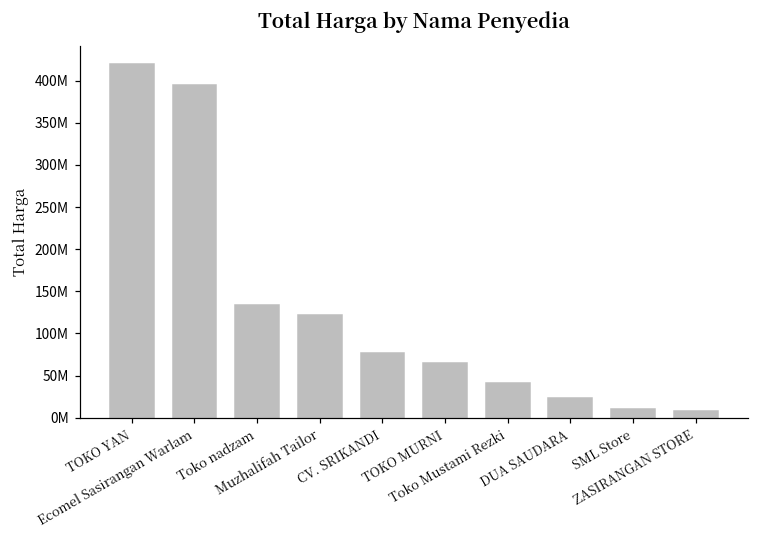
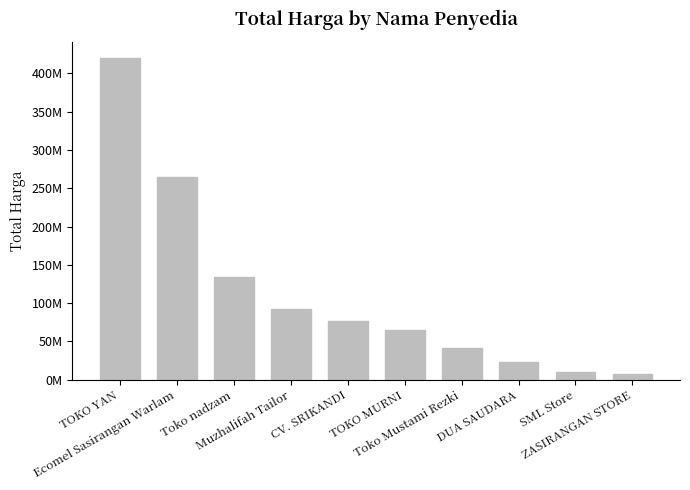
Ecomel Sasirangan Warlam: 390000000 -> 270000000
Muzhalifah Tailor: 120000000 -> 90000000
